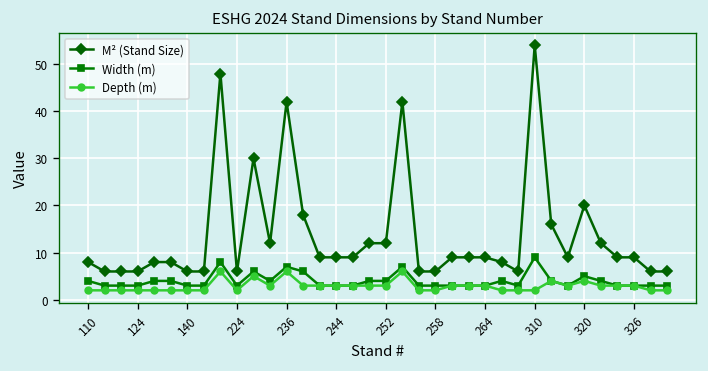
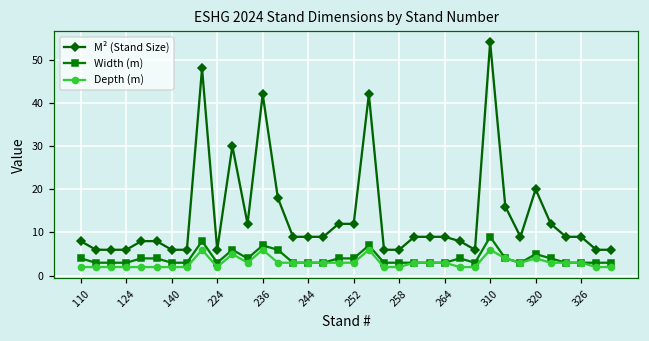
Depth (m), 310: 2 -> 6
